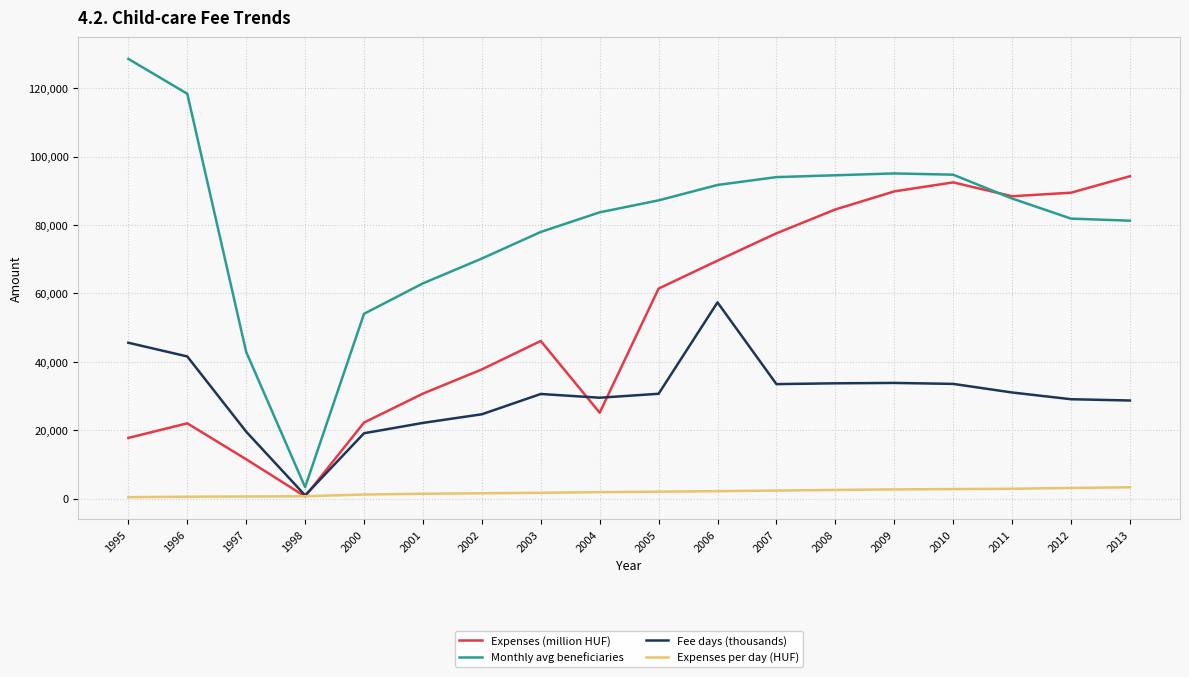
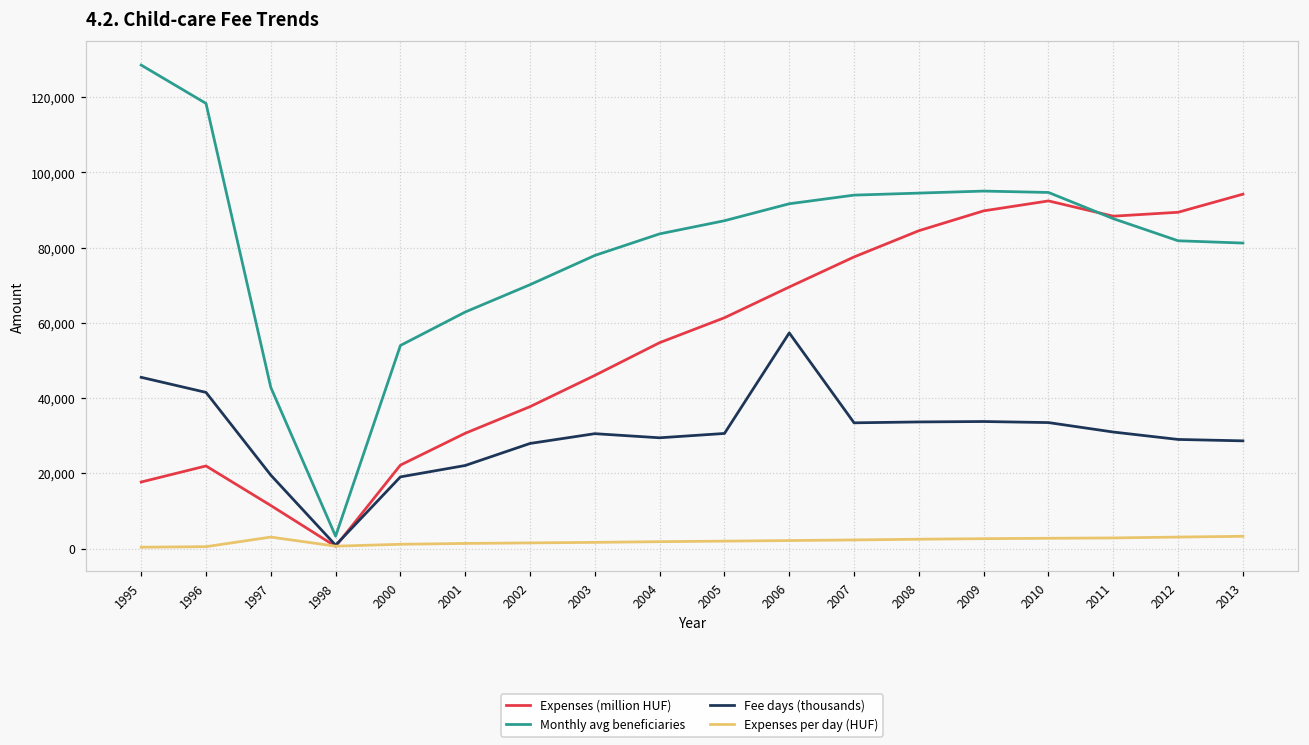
Expenses per day (HUF), 1997: 1,000 -> 3,000
Fee days (thousands), 2002: 25,000 -> 28,000
Expenses (million HUF), 2004: 25,000 -> 55,000
